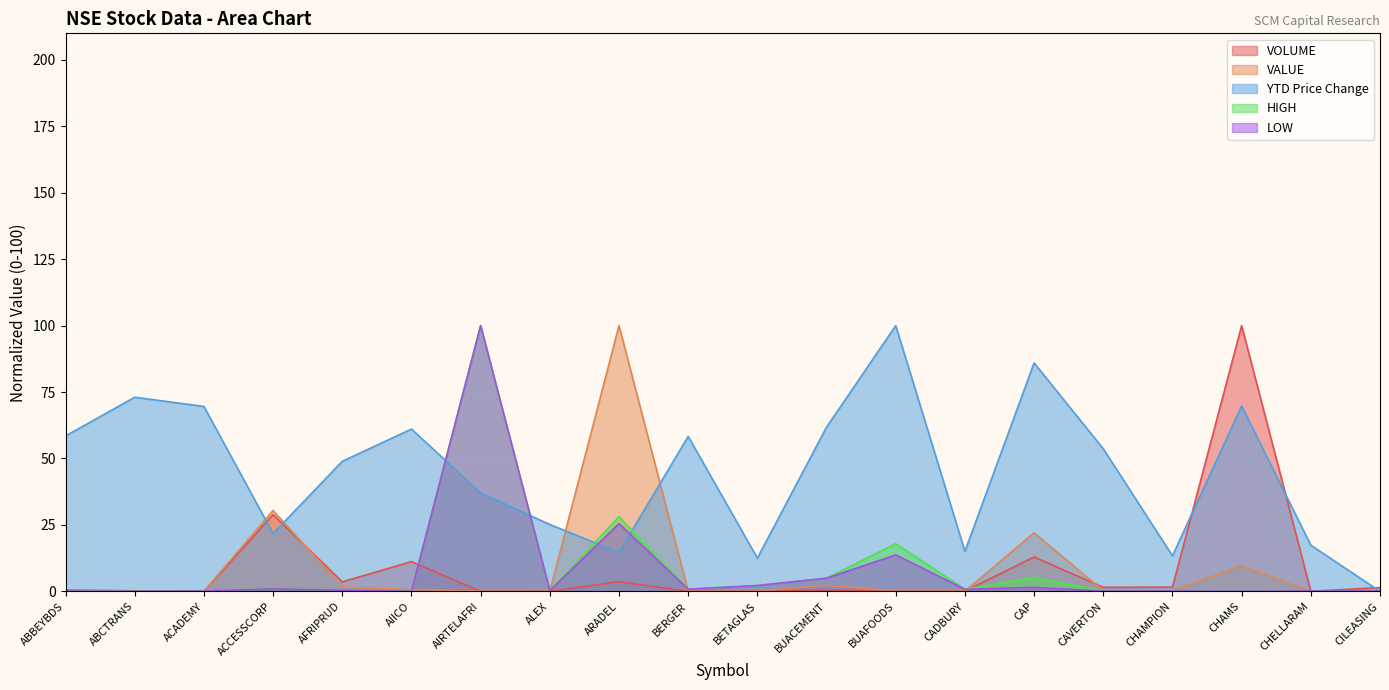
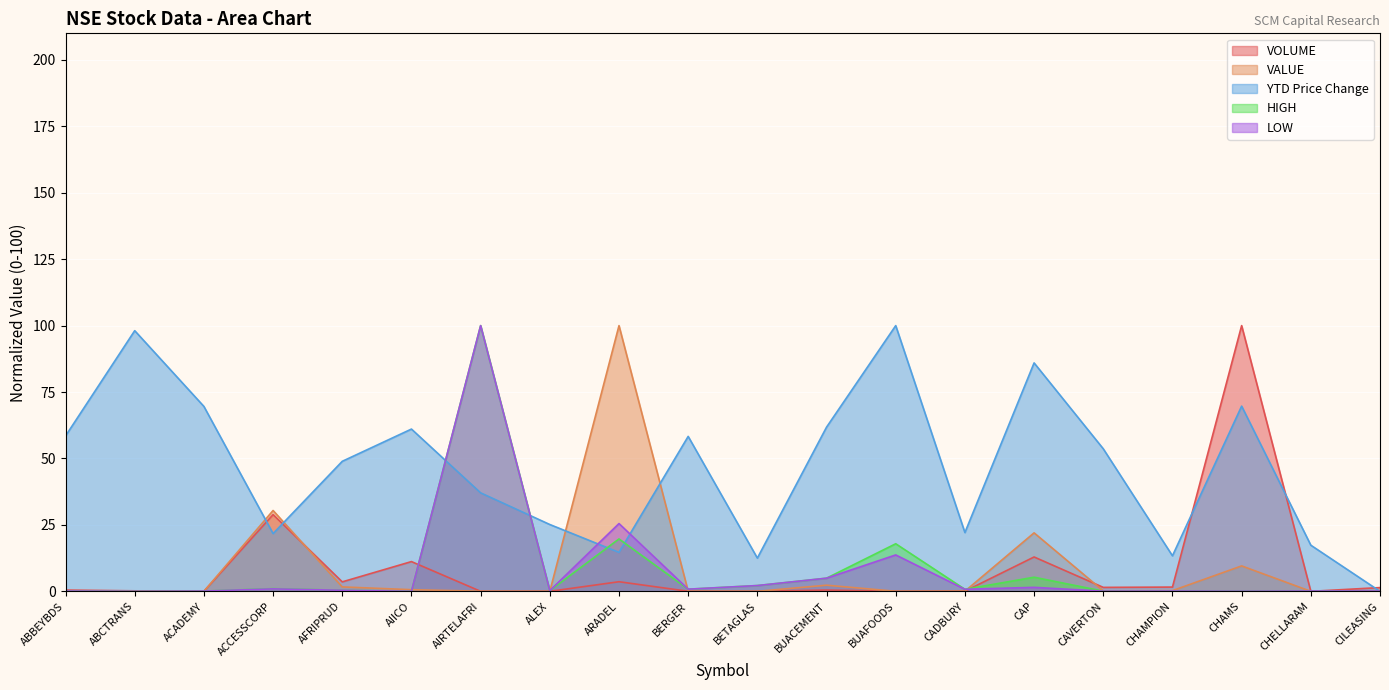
YTD Price Change, ABCTRANS: 73 -> 98
HIGH, ARADEL: 28 -> 20
YTD Price Change, CADBURY: 15 -> 22
